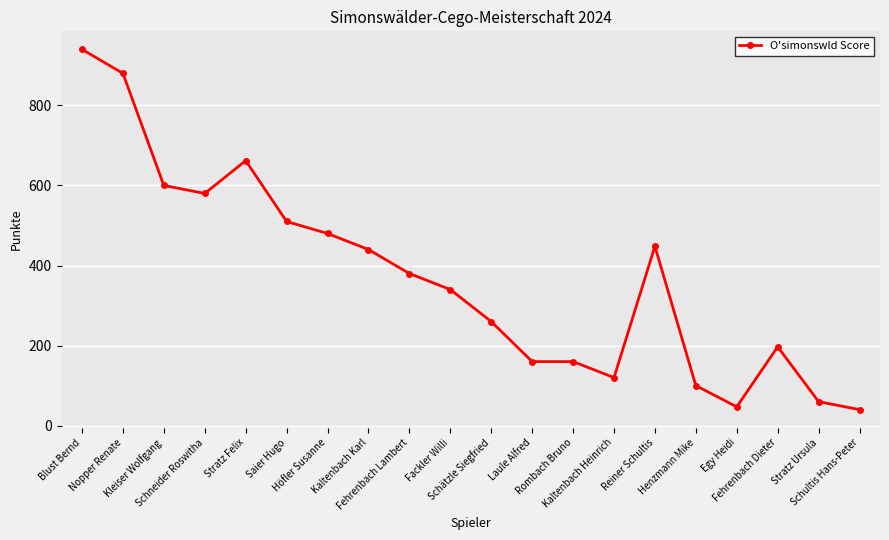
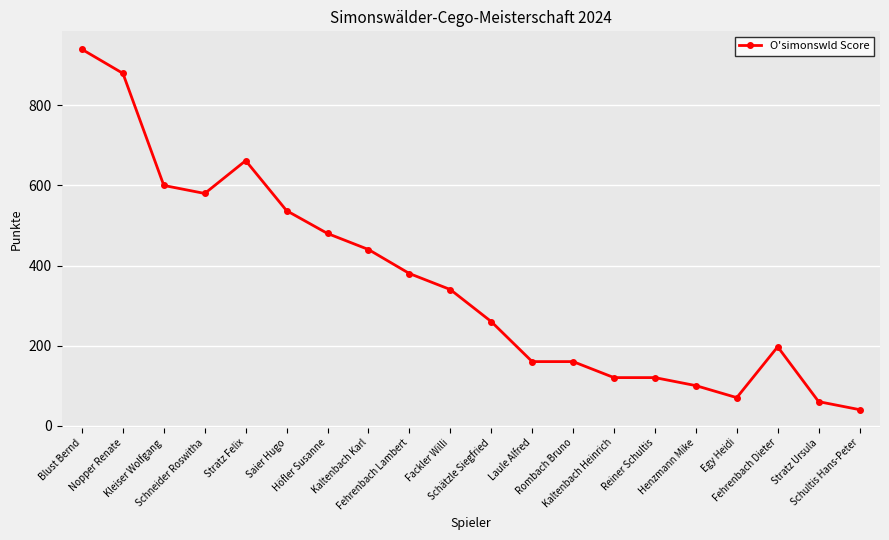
Saier Hugo: 510 -> 540
Reiner Schultis: 450 -> 120
Egy Heidi: 50 -> 70
